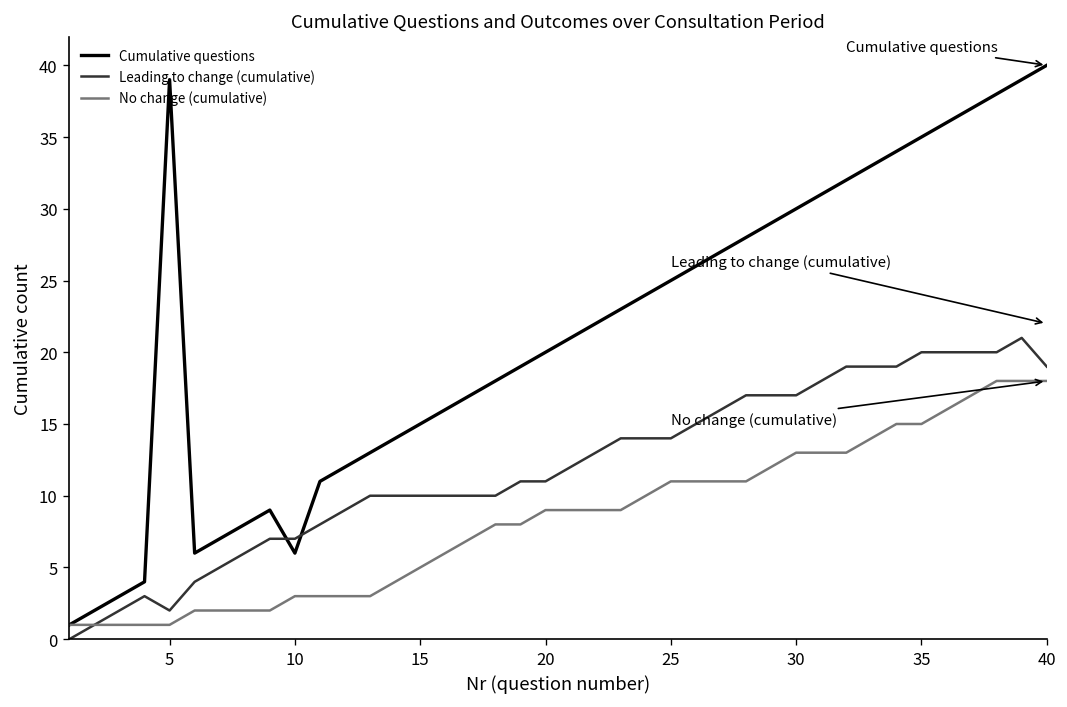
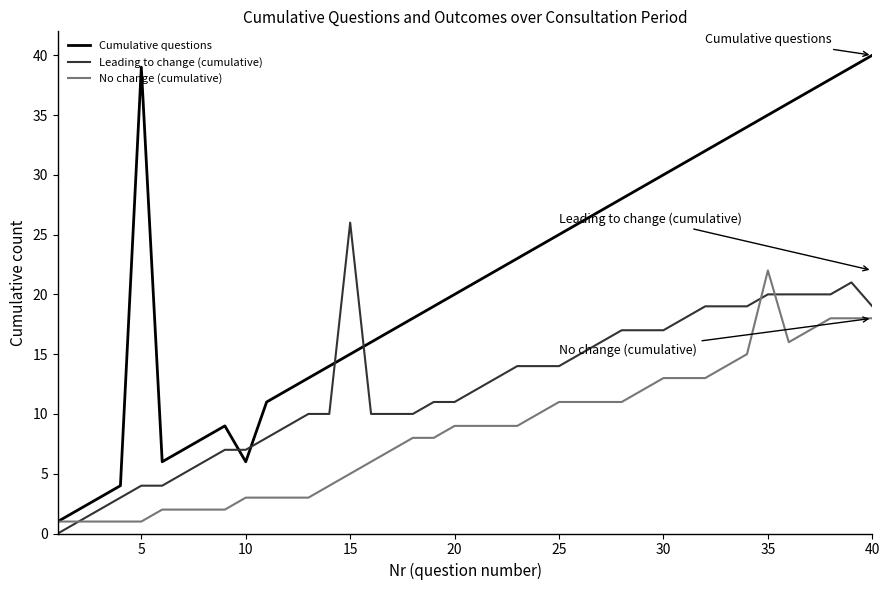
Leading to change (cumulative), 5: 2 -> 4
Leading to change (cumulative), 15: 10 -> 26
No change (cumulative), 35: 15 -> 22
